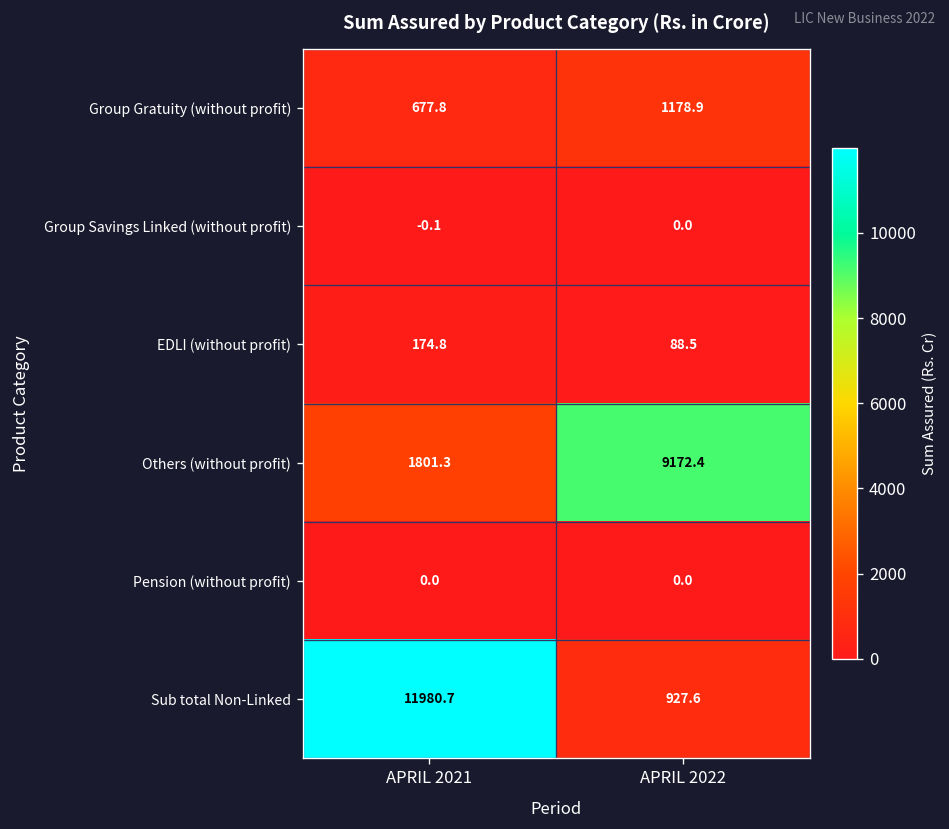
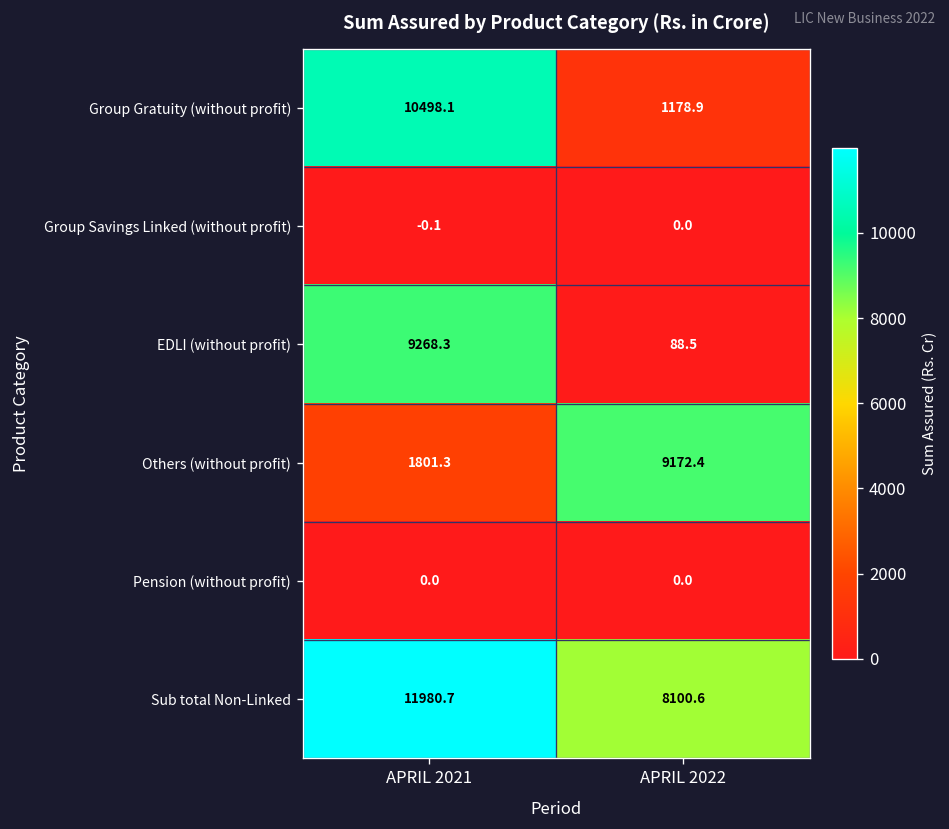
Group Gratuity (without profit), APRIL 2021: 677.8 -> 10498.1
EDLI (without profit), APRIL 2021: 174.8 -> 9268.3
Sub total Non-Linked, APRIL 2022: 927.6 -> 8100.6
